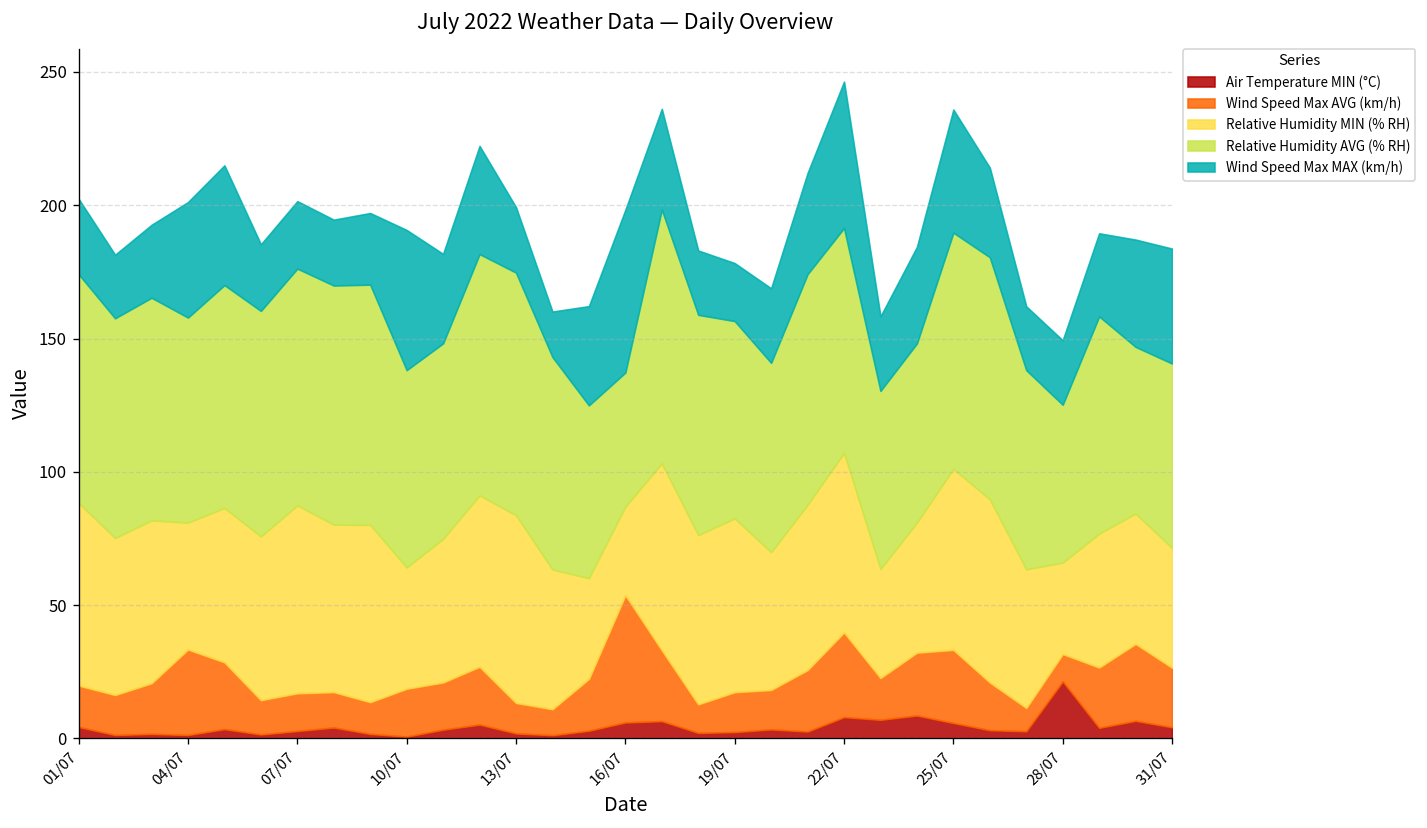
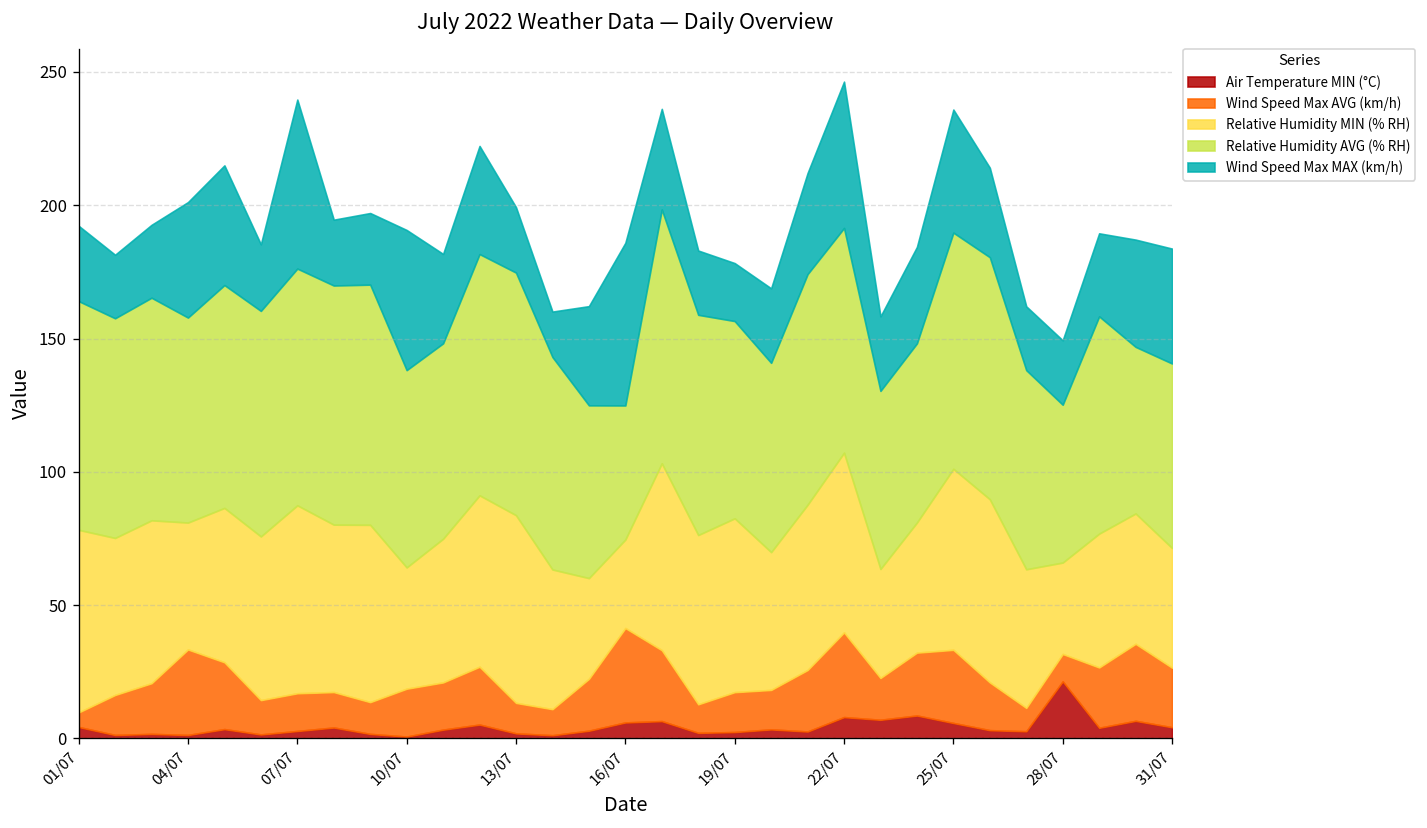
Wind Speed Max AVG (km/h), 01/07: 16 -> 5
Wind Speed Max MAX (km/h), 07/07: 25 -> 63
Wind Speed Max AVG (km/h), 16/07: 48 -> 35
